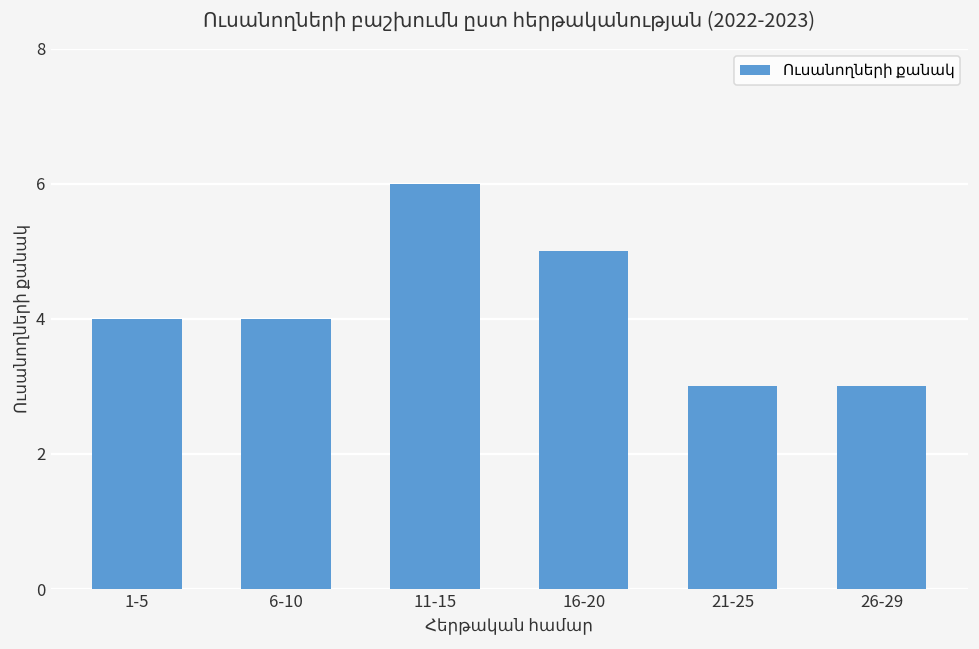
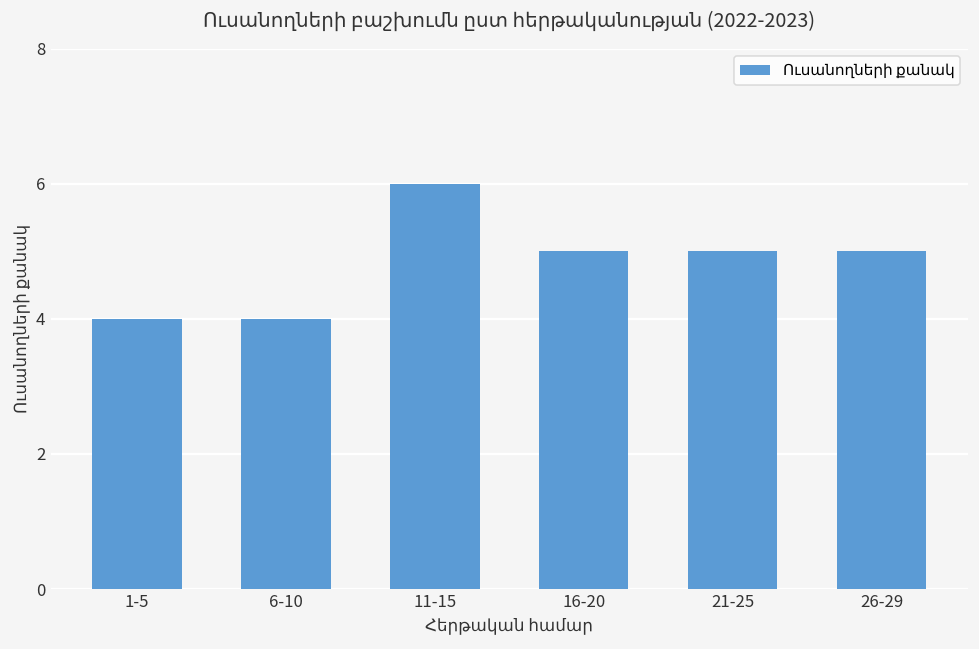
21-25: 3 -> 5
26-29: 3 -> 5
